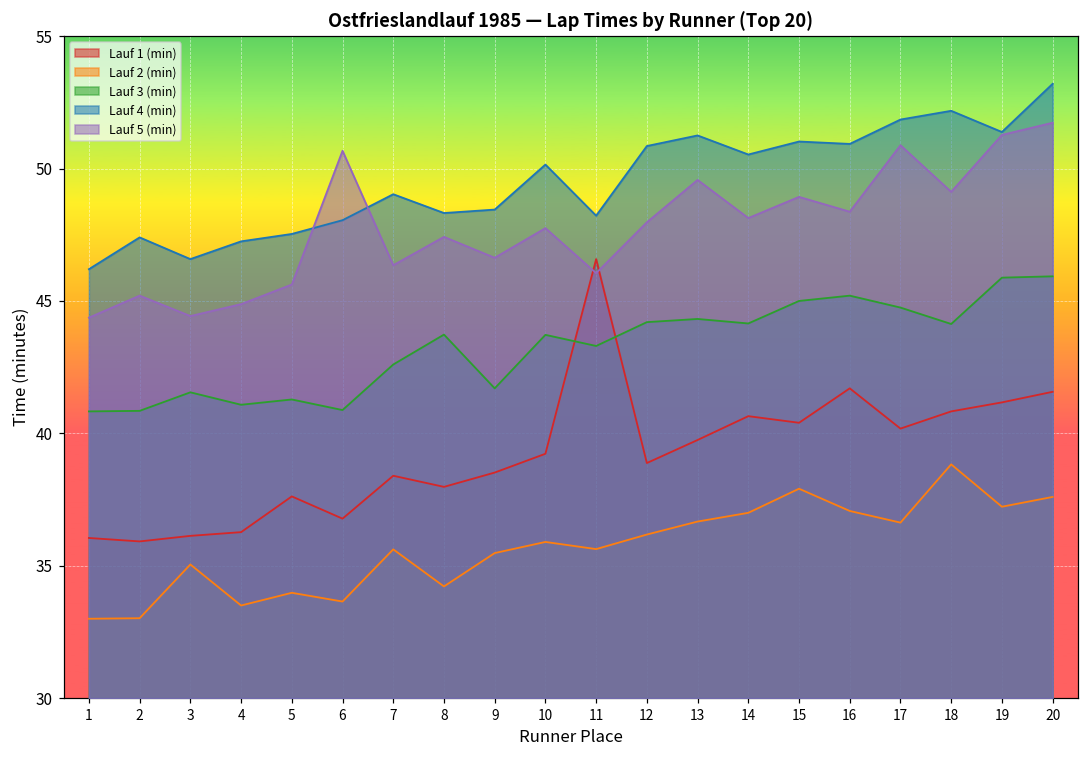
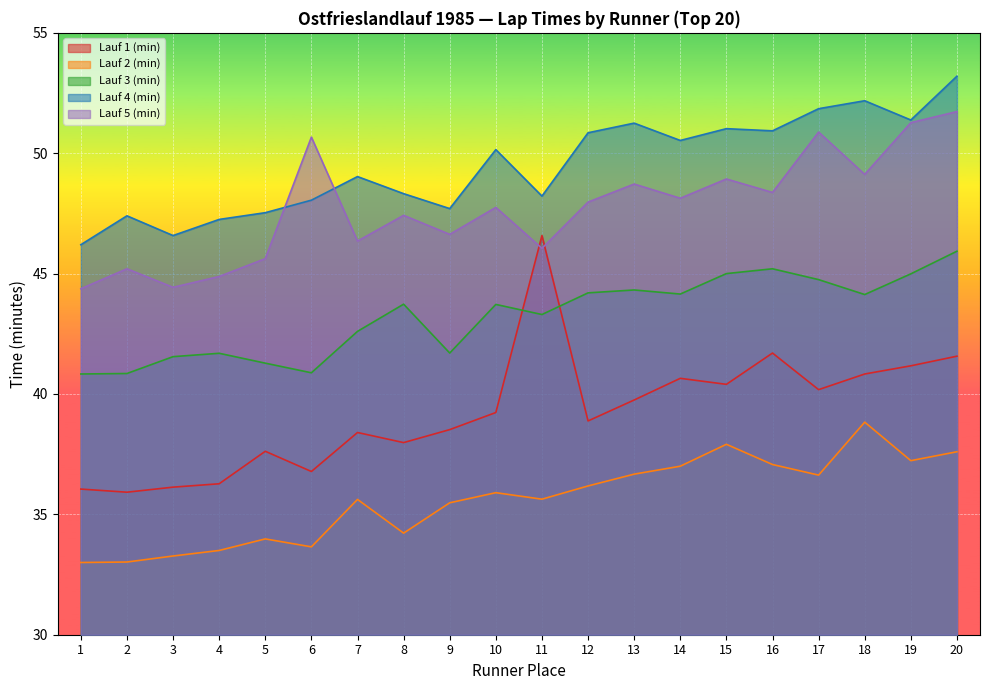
Lauf 2 (min), 3: 35.1 -> 33.3
Lauf 3 (min), 4: 41.1 -> 41.7
Lauf 4 (min), 9: 48.5 -> 47.7
Lauf 5 (min), 13: 49.6 -> 48.7
Lauf 3 (min), 19: 45.9 -> 45.0
